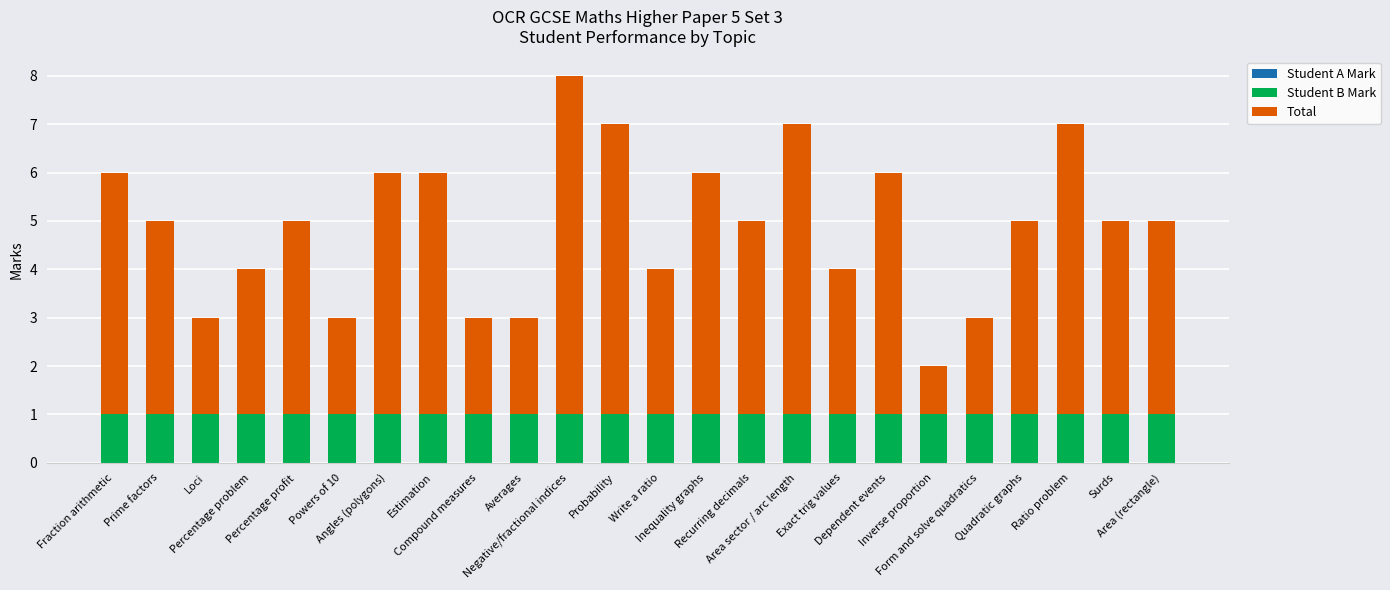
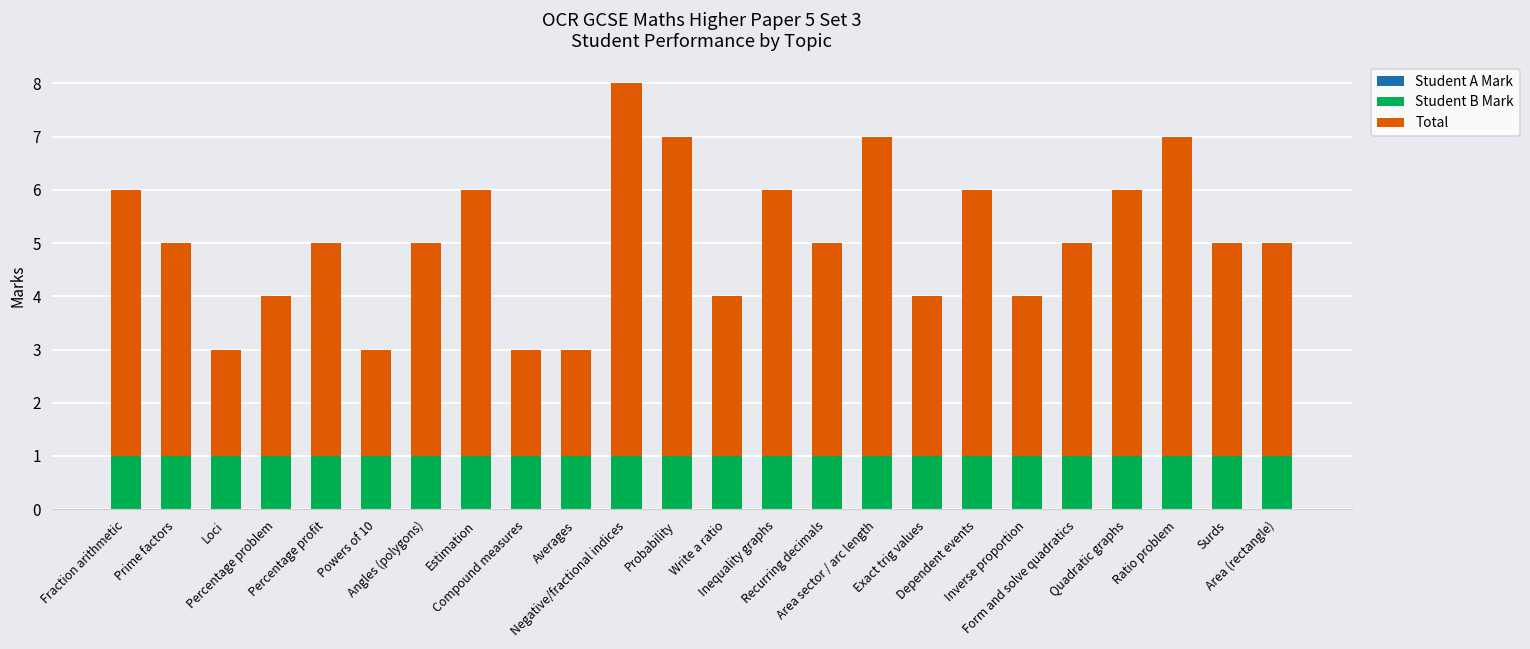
Total, Angles (polygons): 5 -> 4
Total, Inverse proportion: 1 -> 3
Total, Form and solve quadratics: 2 -> 4
Total, Quadratic graphs: 4 -> 5
